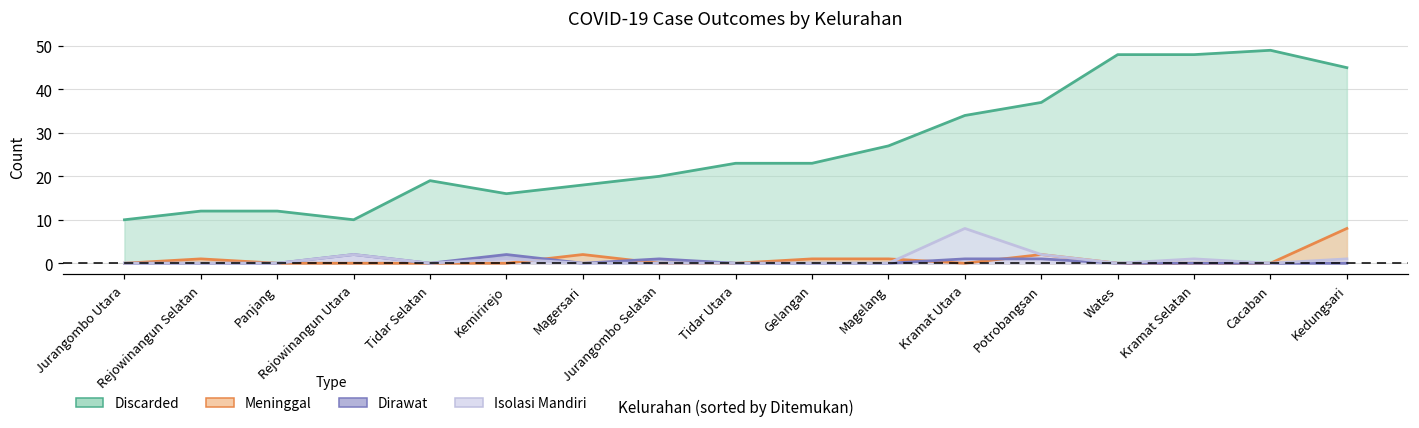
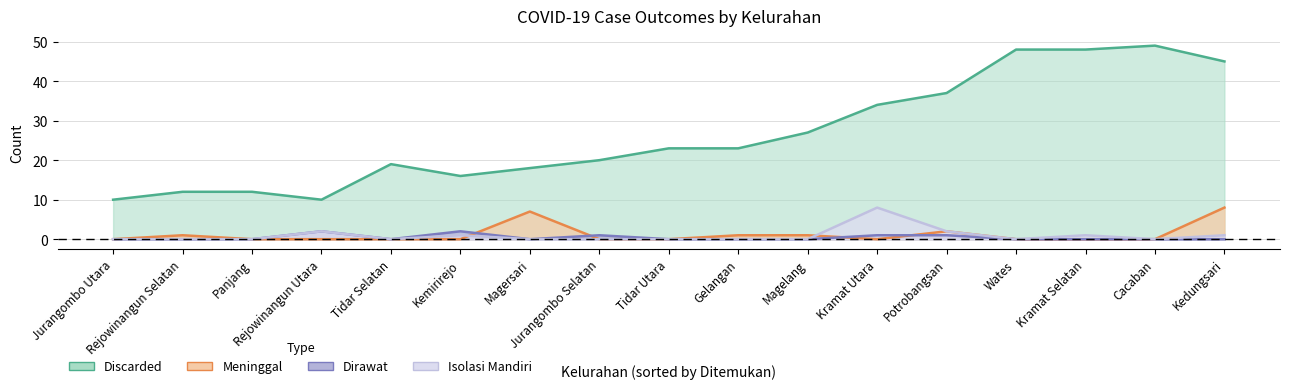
Meninggal, Magersari: 2 -> 7
